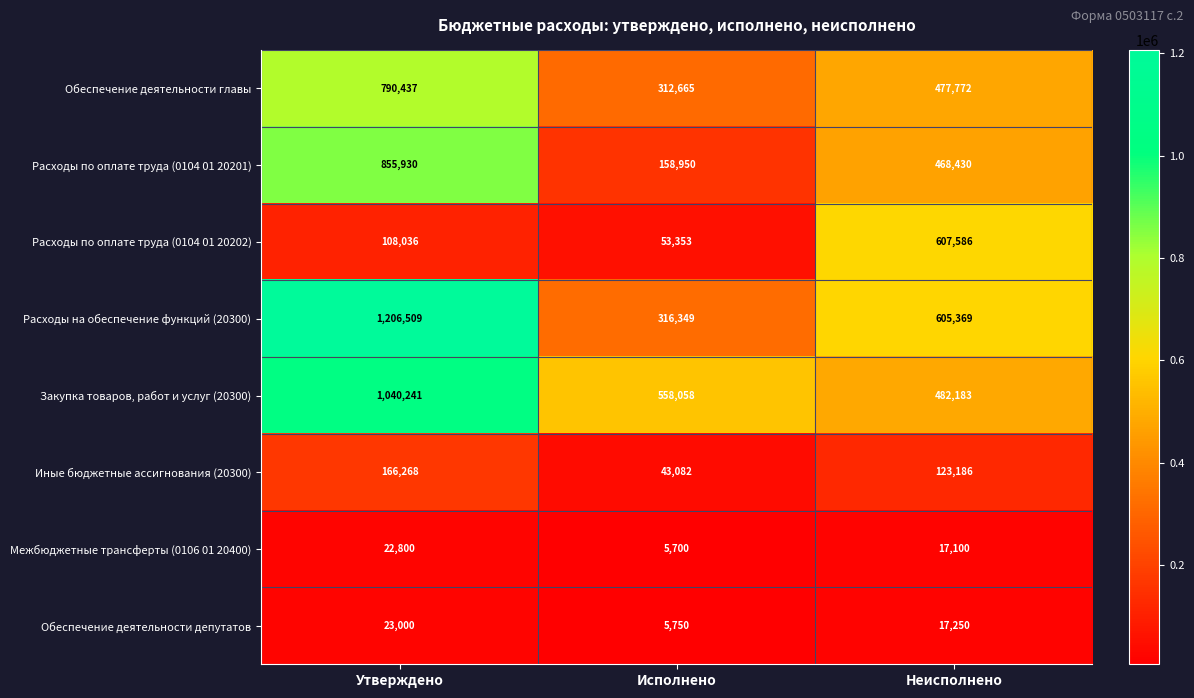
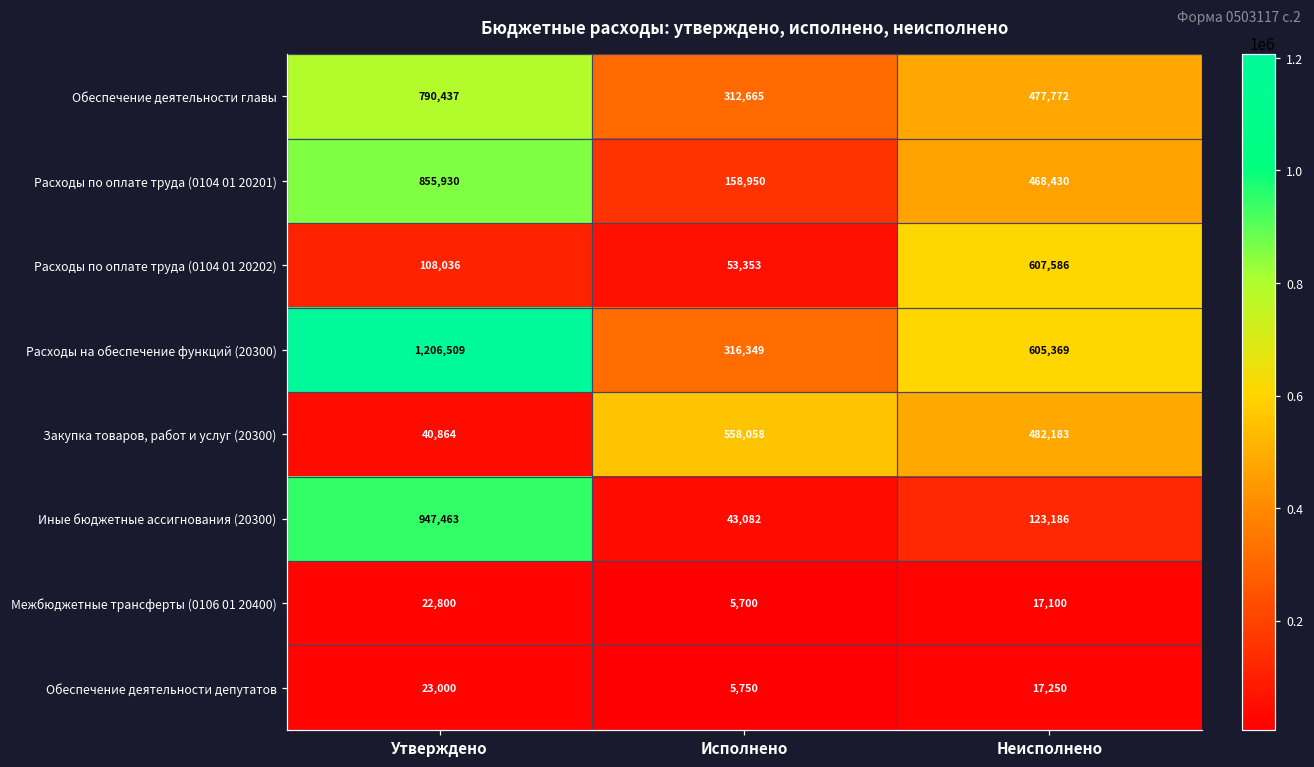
Закупка товаров, работ и услуг (20300), Утверждено: 1,040,241 -> 40,864
Иные бюджетные ассигнования (20300), Утверждено: 166,268 -> 947,463
